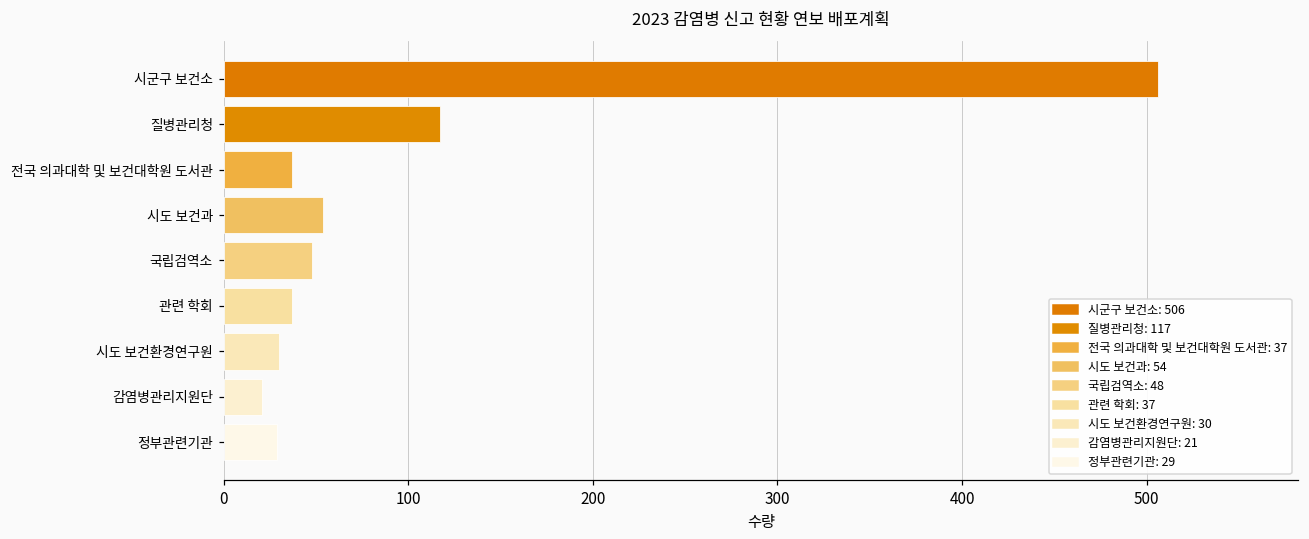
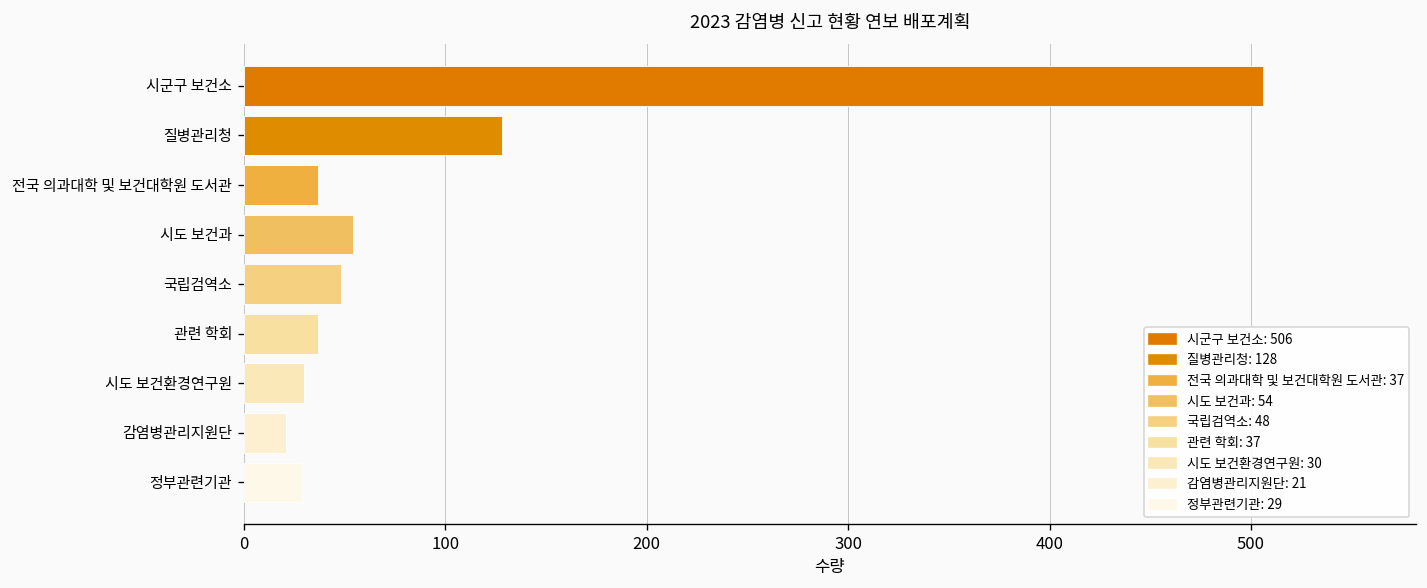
질병관리청: 117 -> 128
